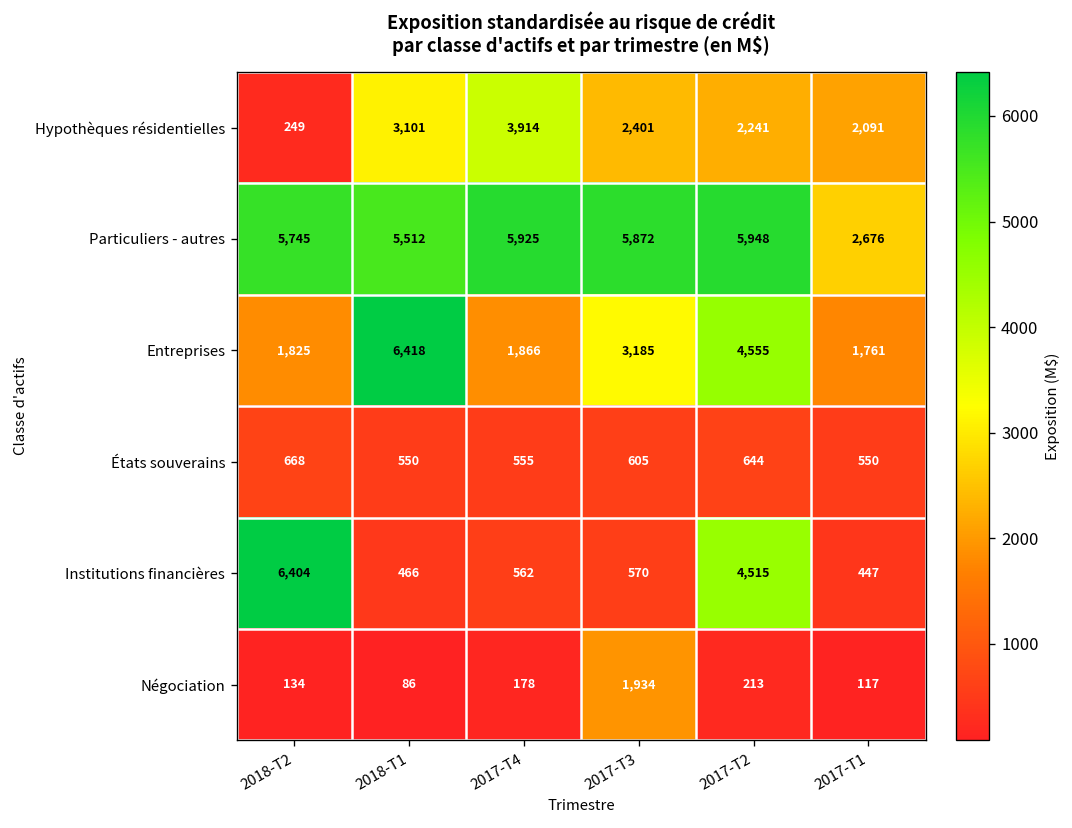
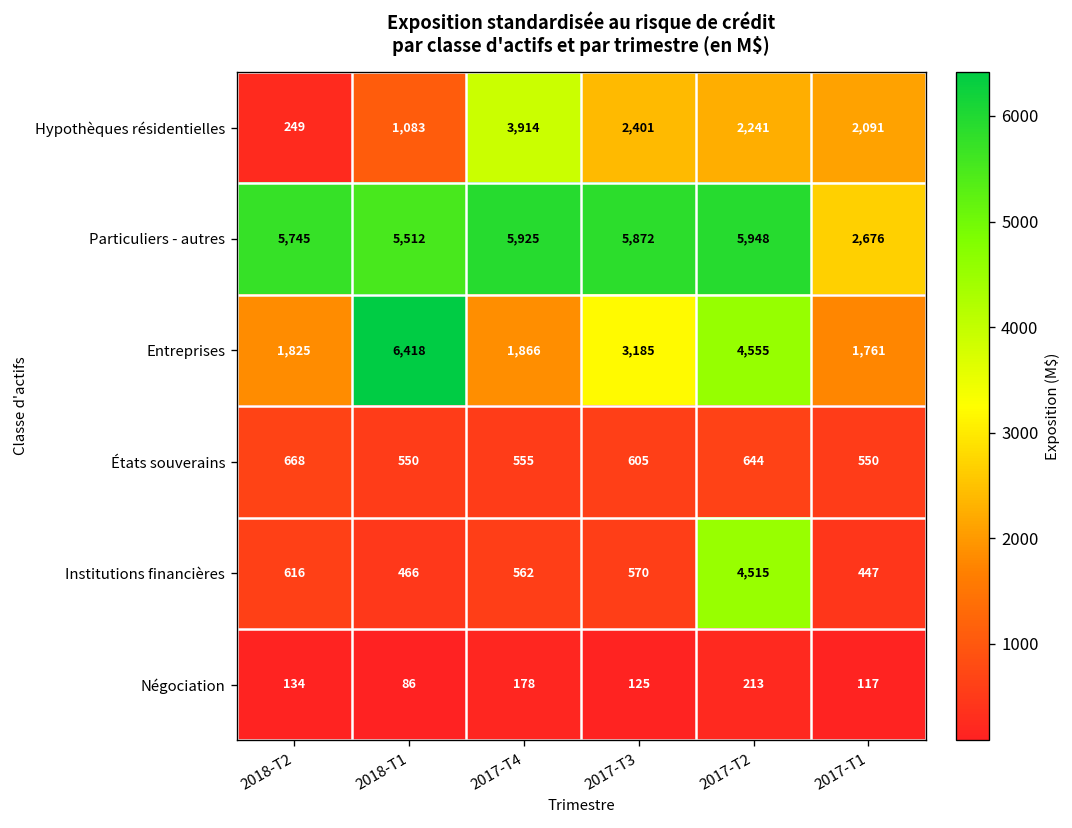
Hypothèques résidentielles, 2018-T1: 3,101 -> 1,083
Institutions financières, 2018-T2: 6,404 -> 616
Négociation, 2017-T3: 1,934 -> 125
